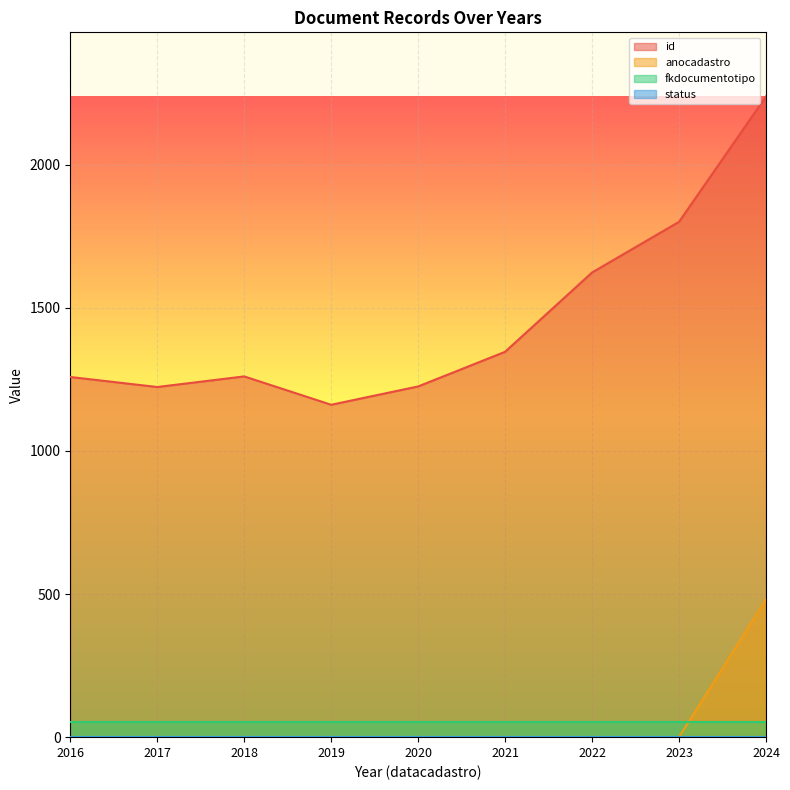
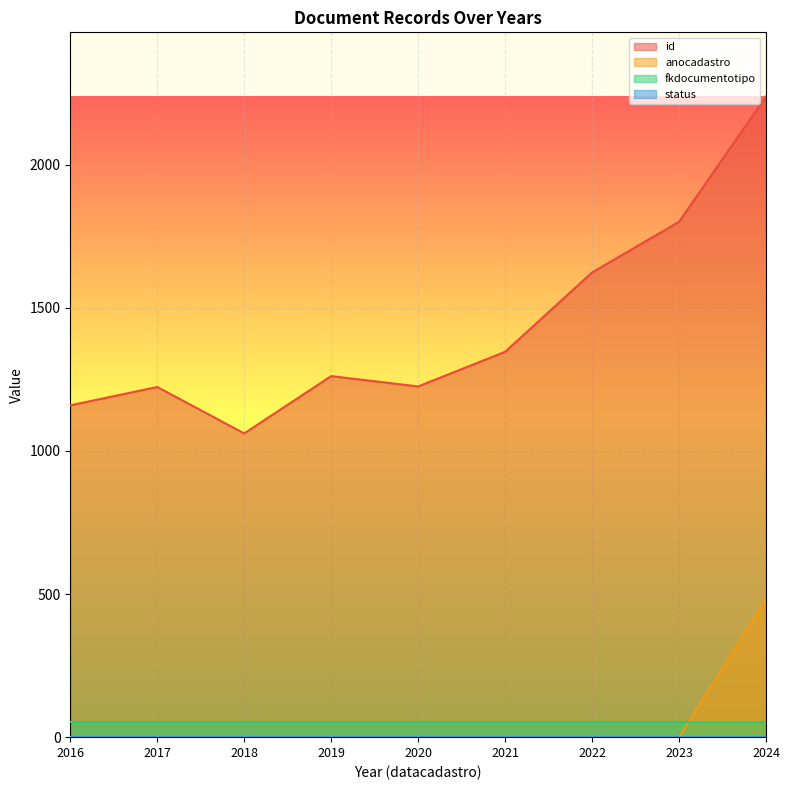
id, 2016: 1260 -> 1160
id, 2018: 1260 -> 1060
id, 2019: 1160 -> 1260
